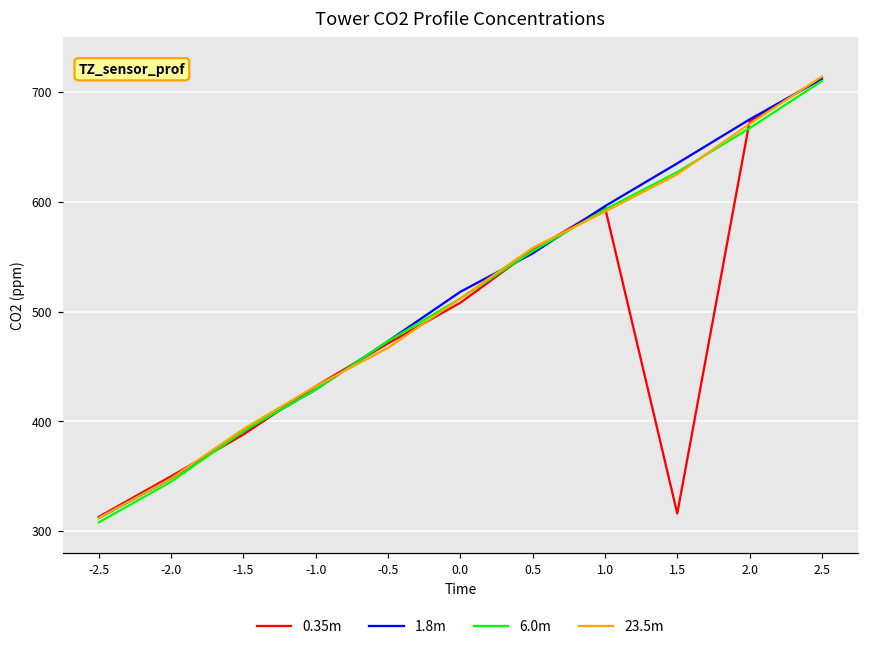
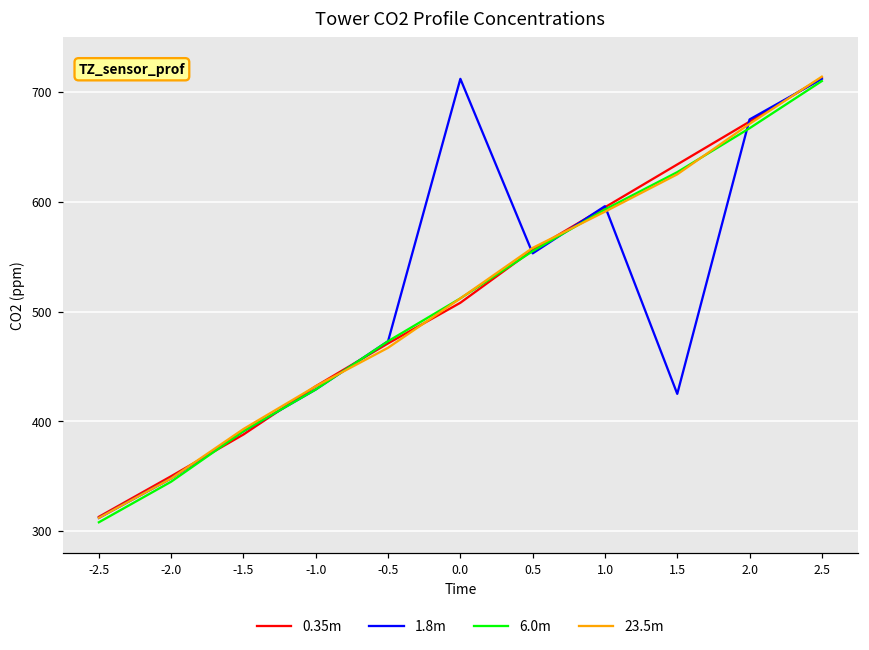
1.8m, 0.0: 520 -> 710
0.35m, 1.5: 320 -> 630
1.8m, 1.5: 640 -> 430
